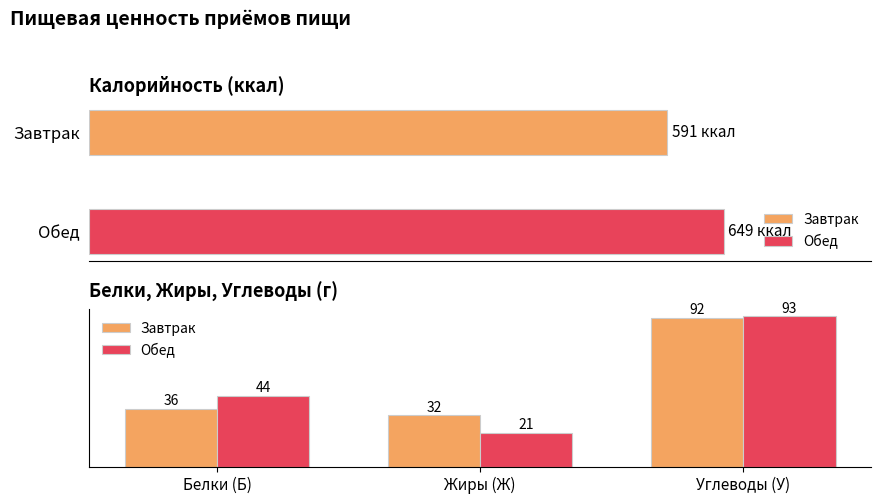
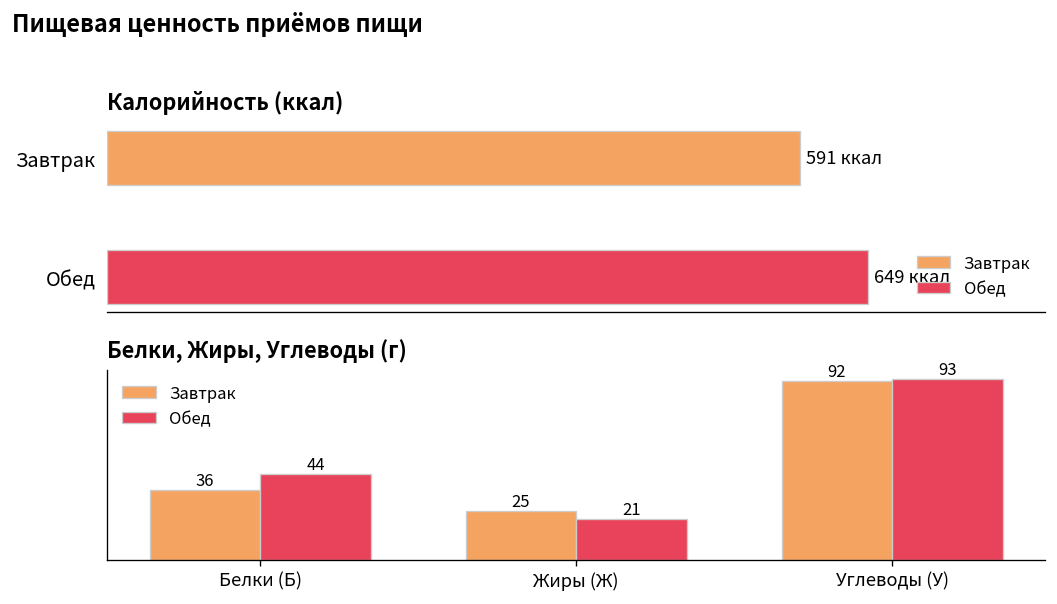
Белки, Жиры, Углеводы (г), Завтрак, Жиры (Ж): 32 -> 25
